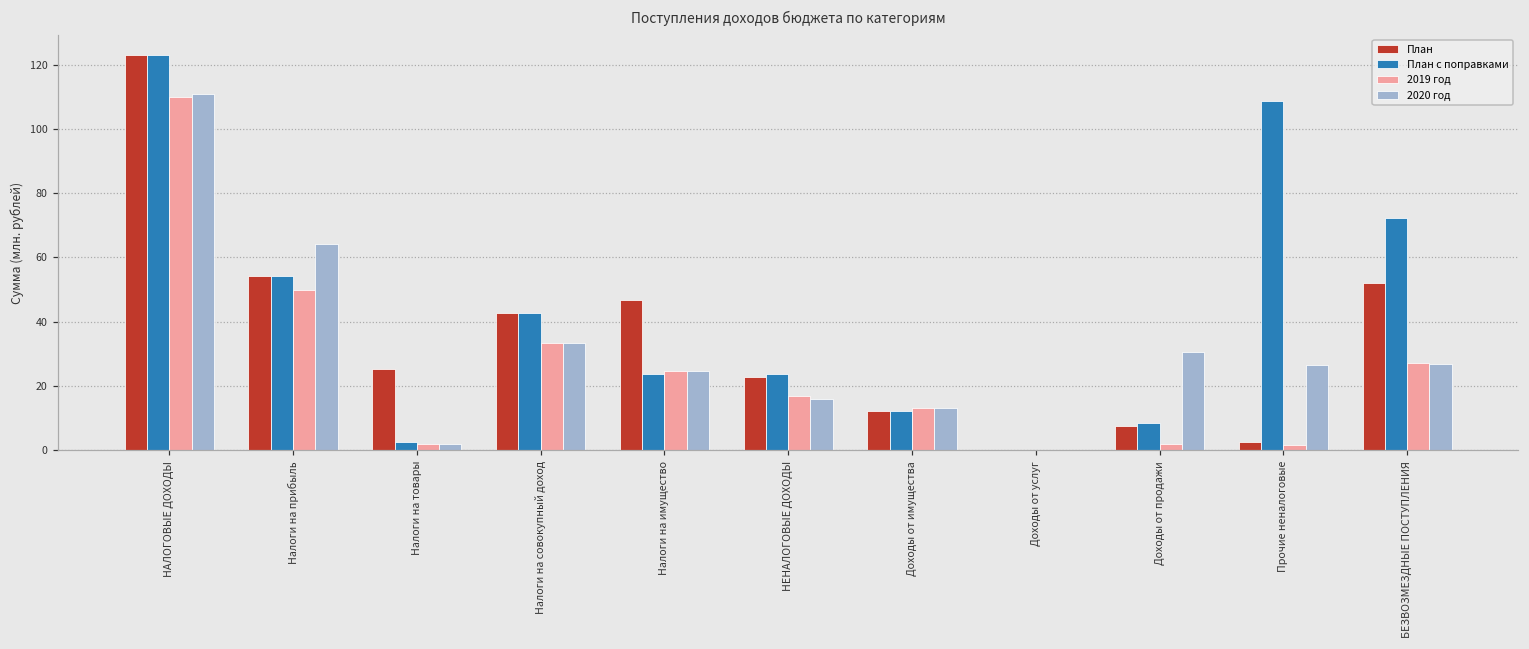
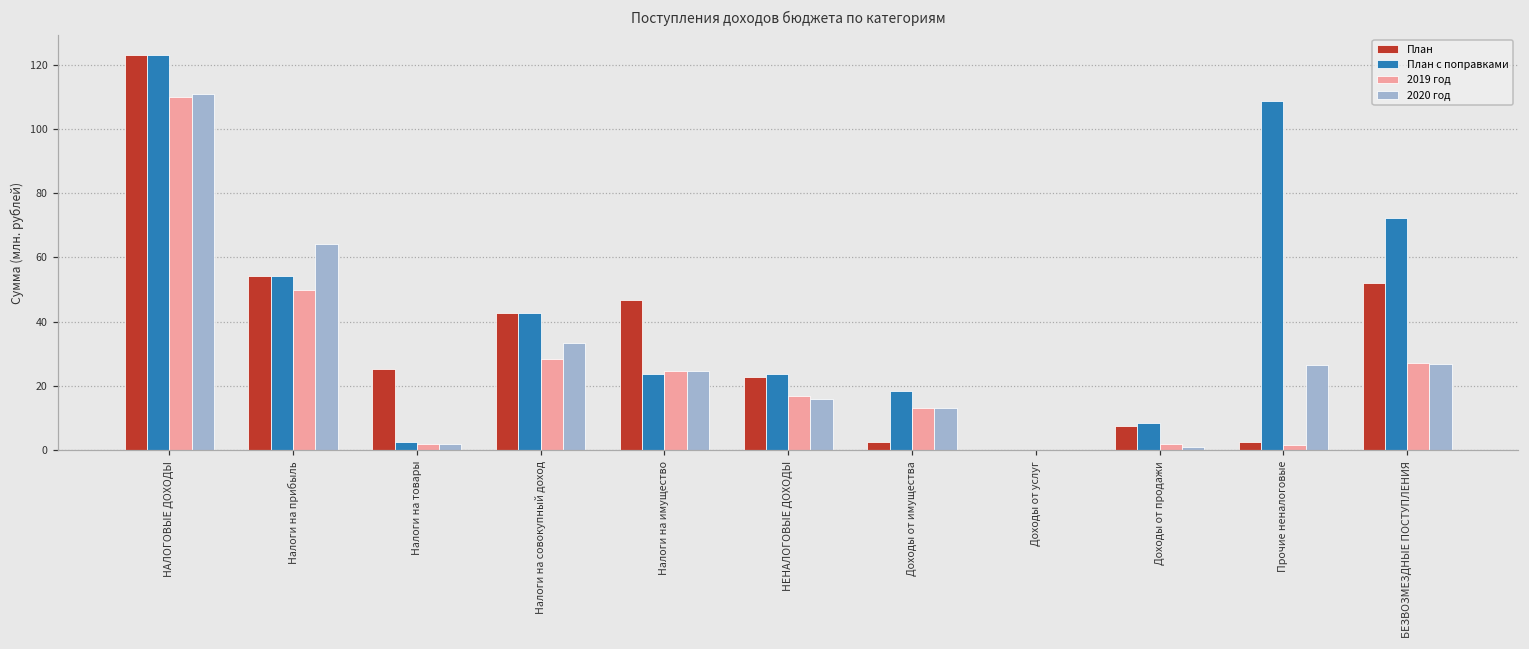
2019 год, Налоги на совокупный доход: 34 -> 28
План, Доходы от имущества: 12 -> 3
План с поправками, Доходы от имущества: 12 -> 18
2020 год, Доходы от продажи: 31 -> 1
